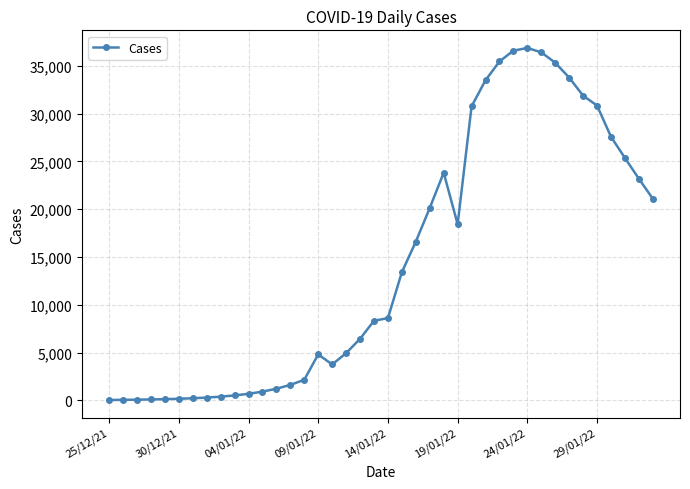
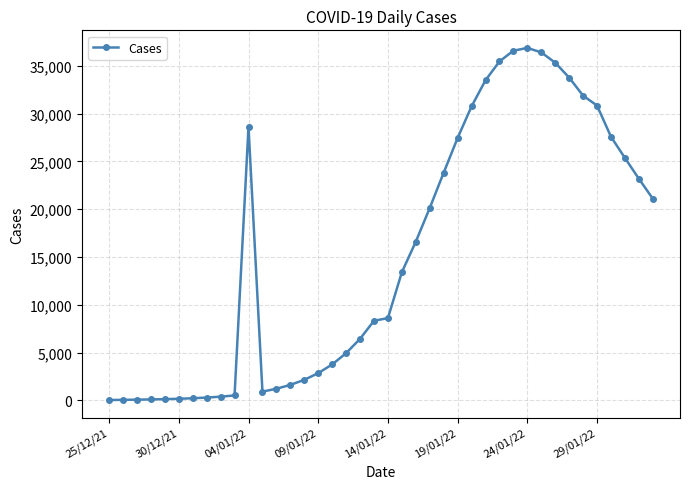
04/01/22: 1,000 -> 29,000
09/01/22: 5,000 -> 3,000
19/01/22: 18,000 -> 27,000
